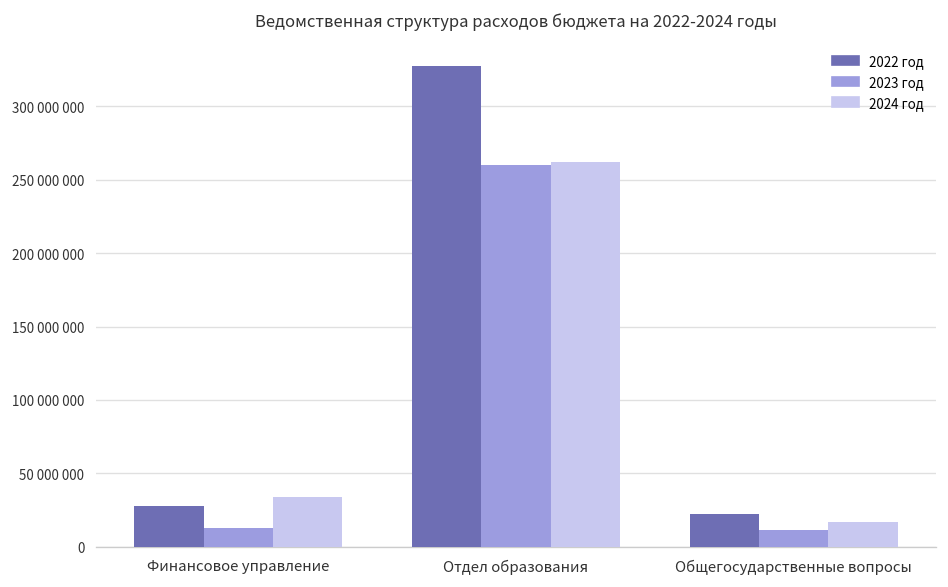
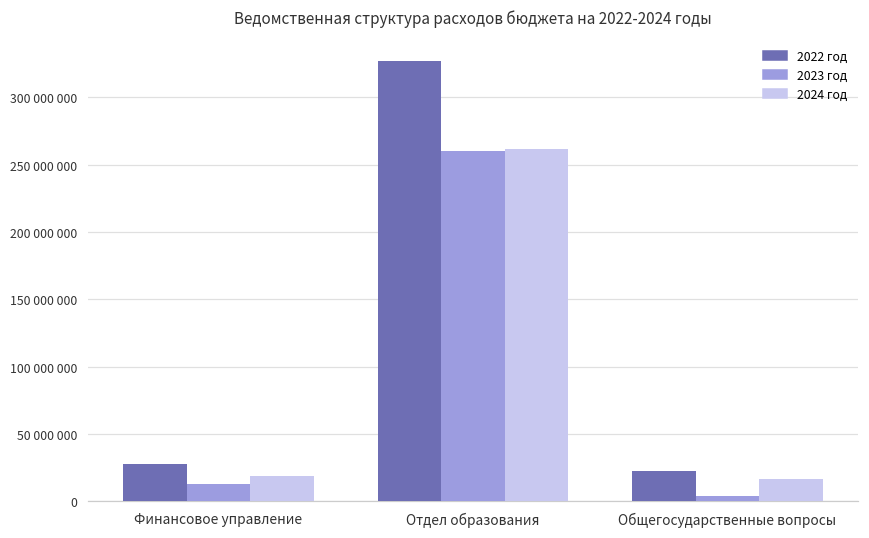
2024 год, Финансовое управление: 34000000 -> 19000000
2023 год, Общегосударственные вопросы: 11000000 -> 4000000
